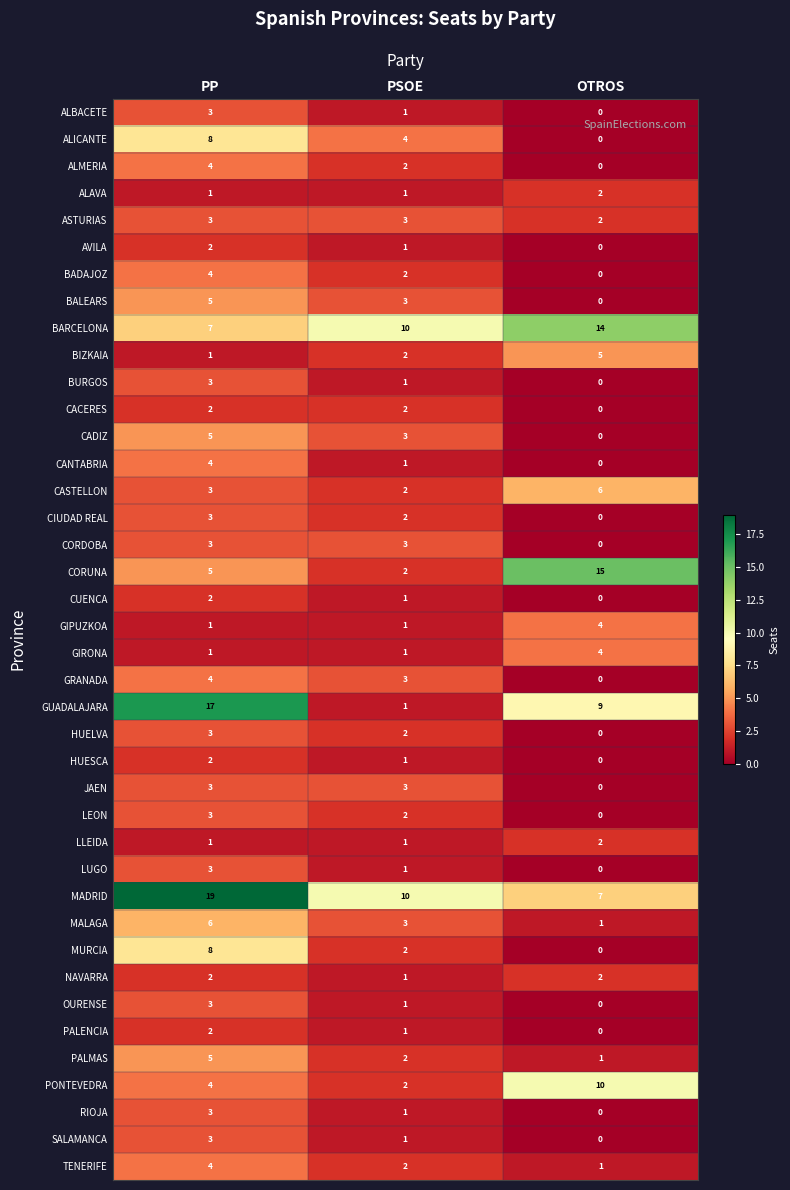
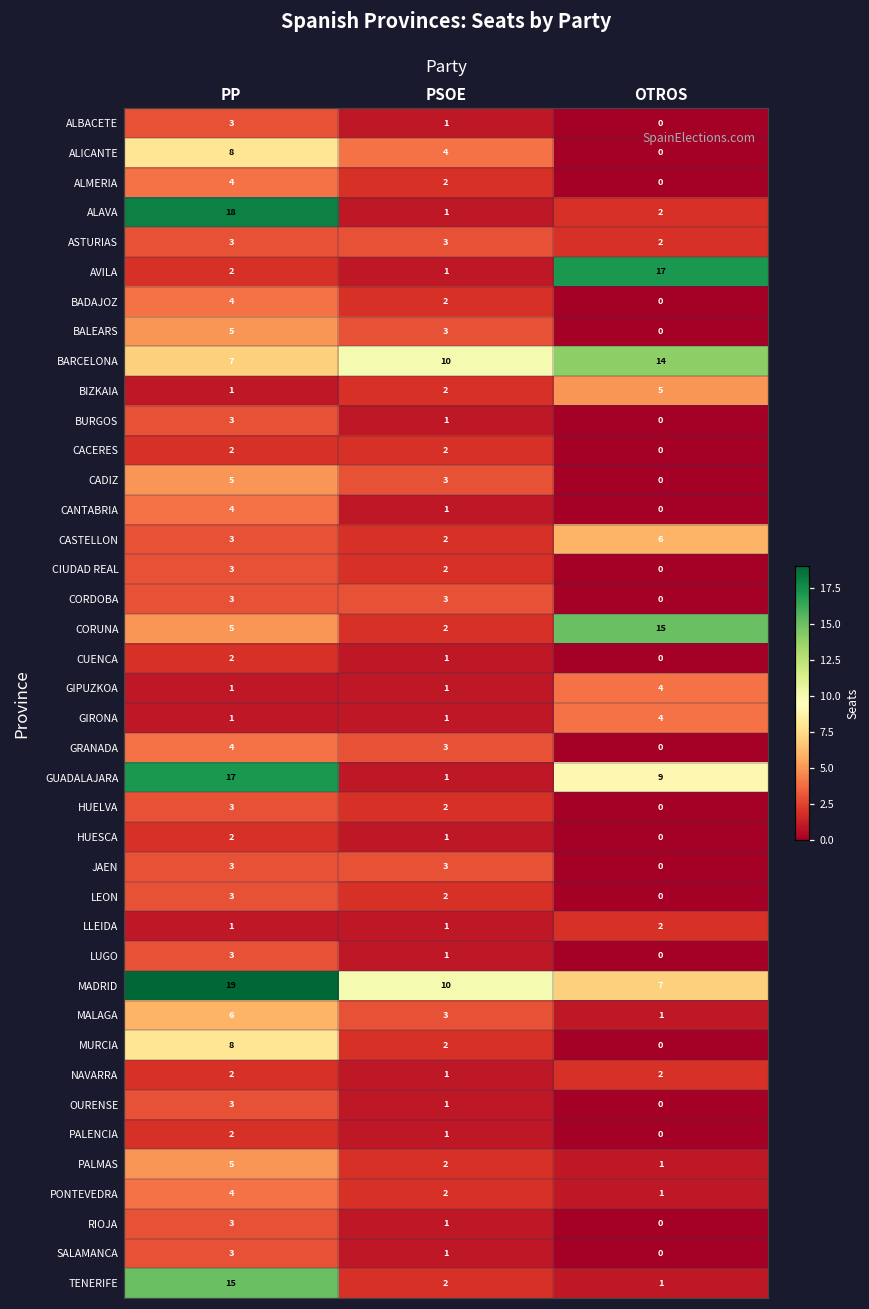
ALAVA, PP: 1 -> 18
AVILA, OTROS: 0 -> 17
PONTEVEDRA, OTROS: 10 -> 1
TENERIFE, PP: 4 -> 15
